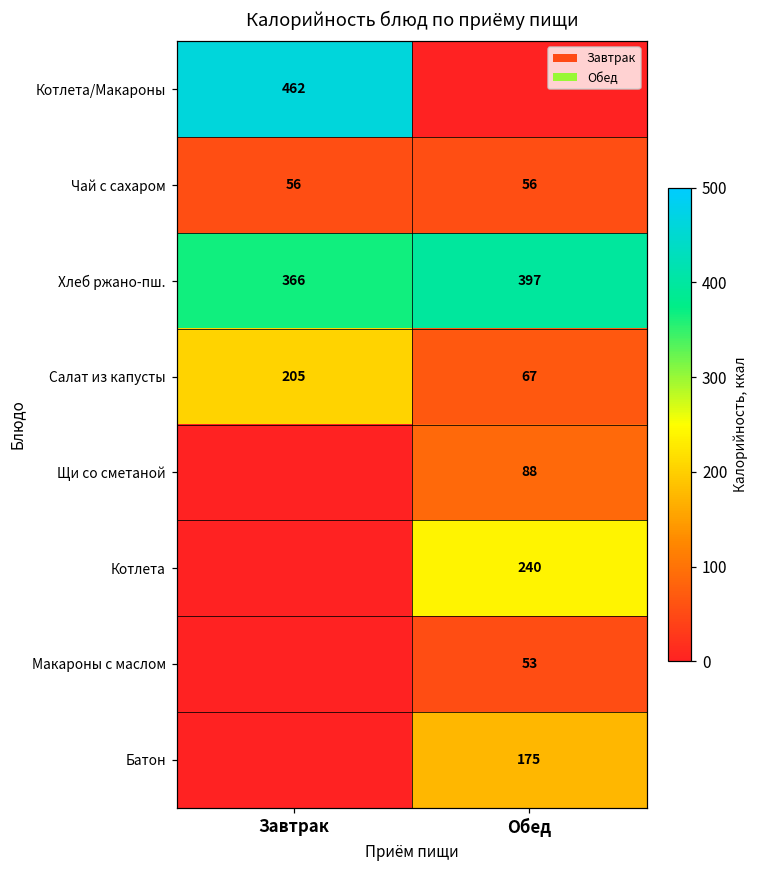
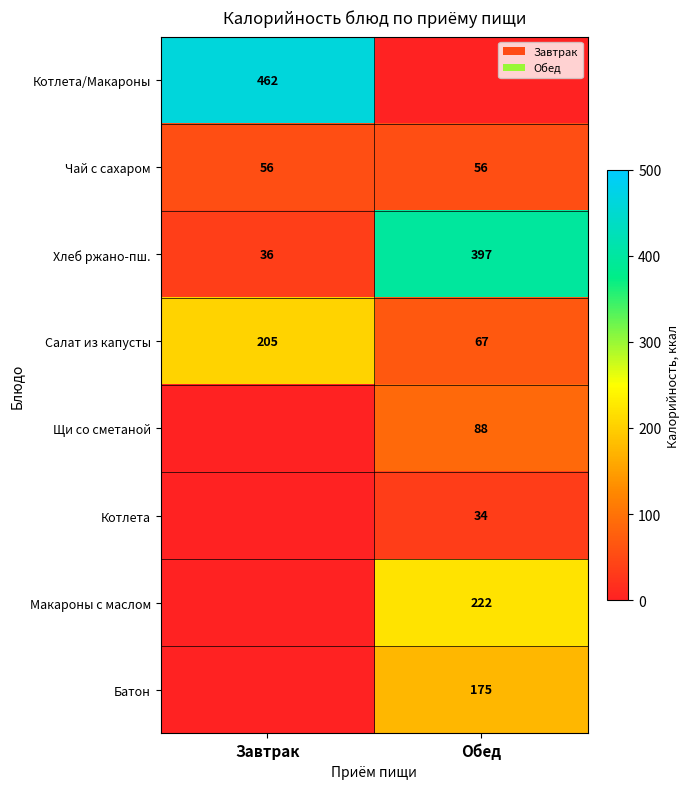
Хлеб ржано-пш., Завтрак: 366 -> 36
Котлета, Обед: 240 -> 34
Макароны с маслом, Обед: 53 -> 222
